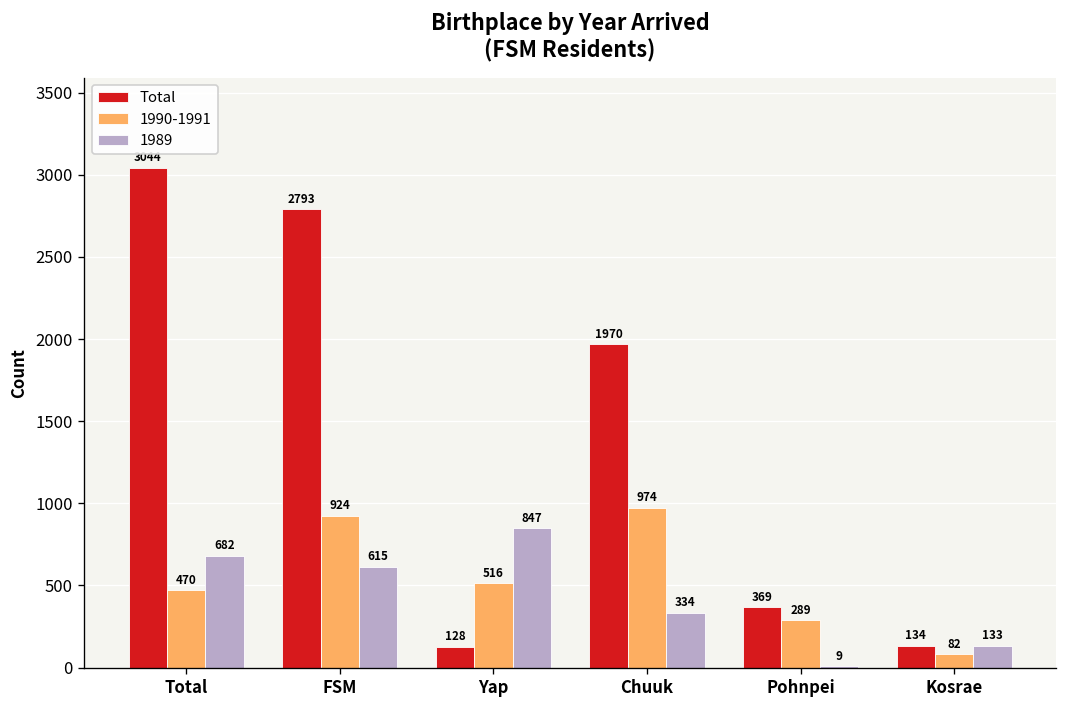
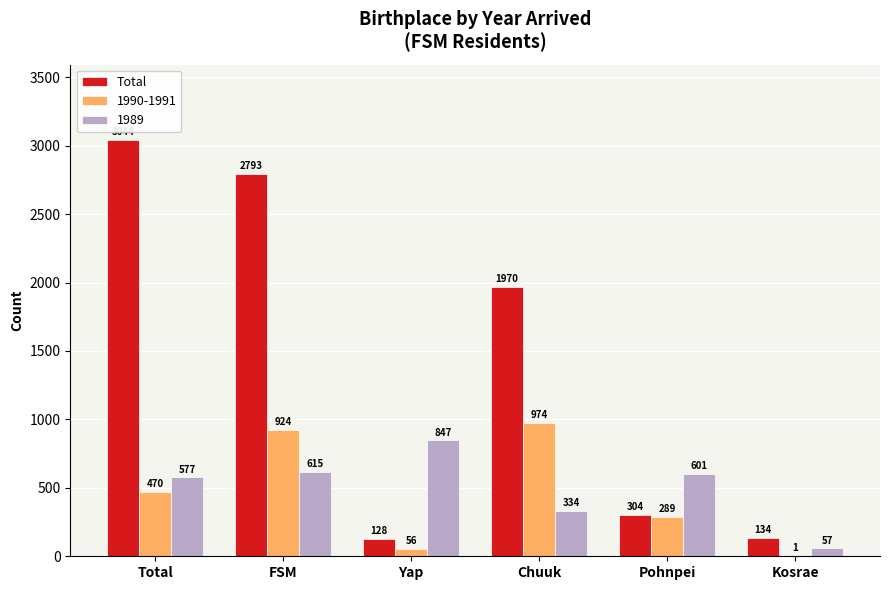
1989, Total: 682 -> 577
1990-1991, Yap: 516 -> 56
Total, Pohnpei: 369 -> 304
1989, Pohnpei: 9 -> 601
1990-1991, Kosrae: 82 -> 1
1989, Kosrae: 133 -> 57
